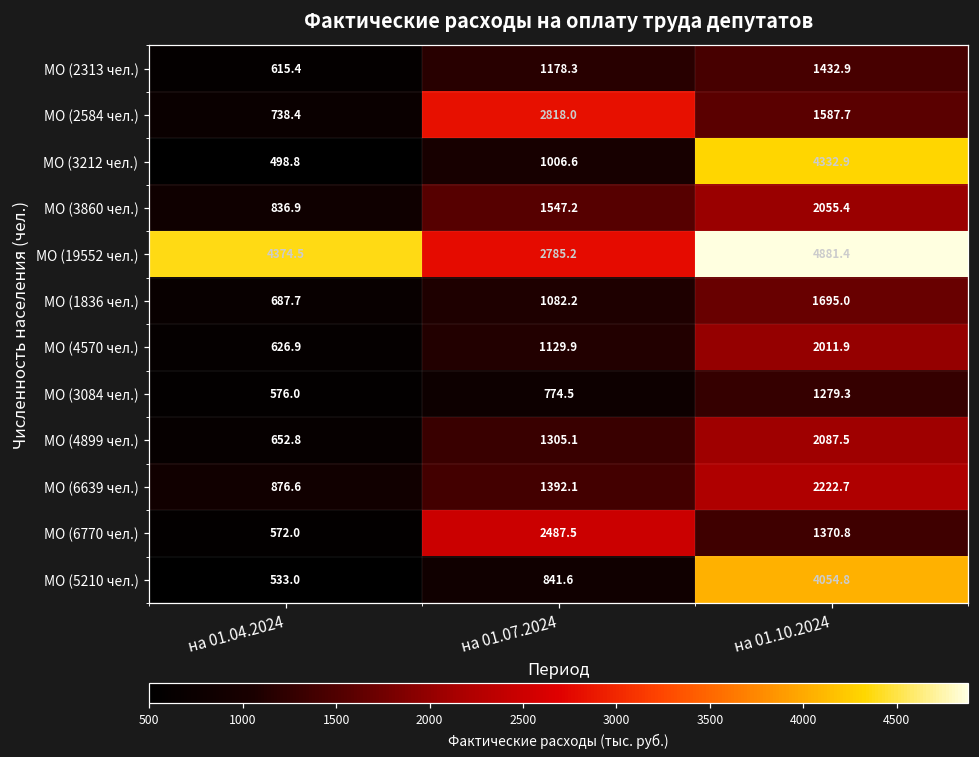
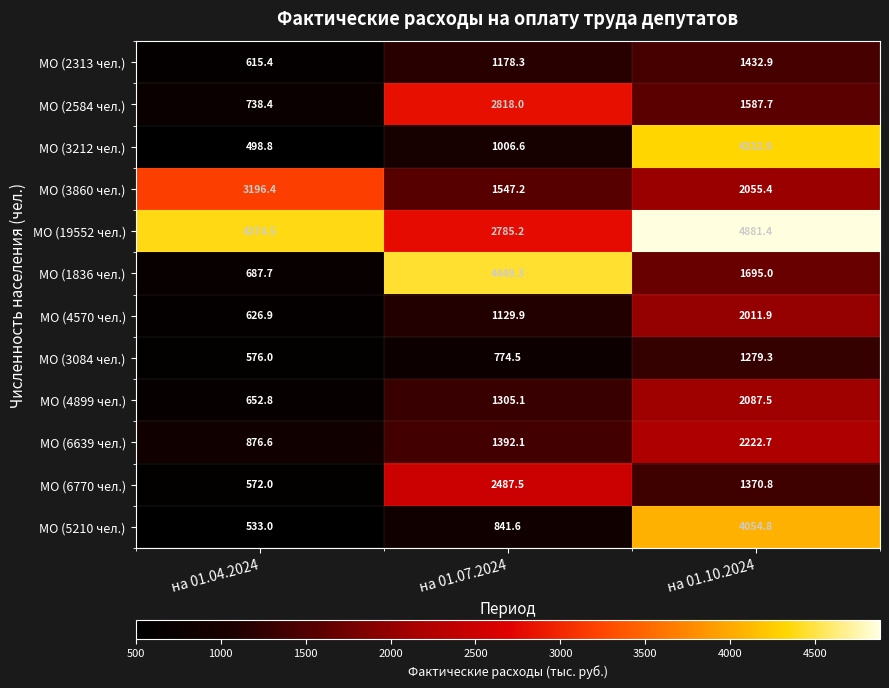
МО (3860 чел.), на 01.04.2024: 836.9 -> 3196.4
МО (1836 чел.), на 01.07.2024: 1082.2 -> 4449.3
